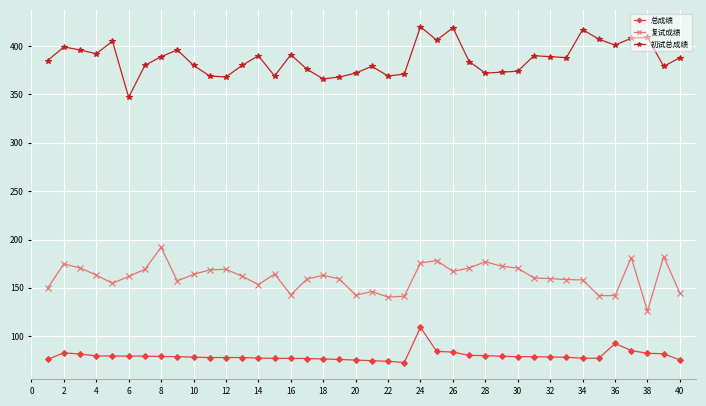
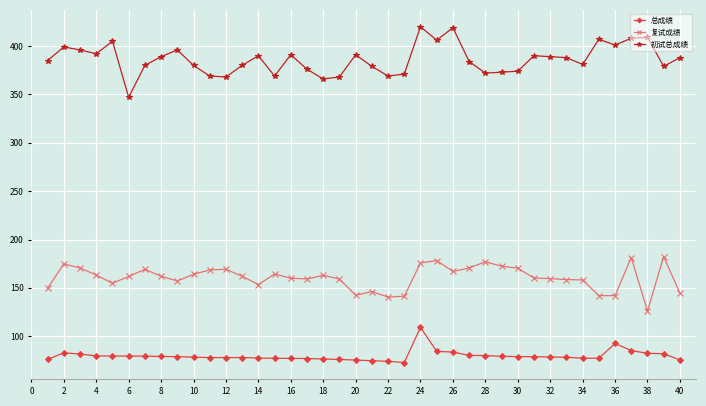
复试成绩, 8: 190 -> 160
复试成绩, 16: 140 -> 160
初试总成绩, 20: 370 -> 390
初试总成绩, 34: 420 -> 380
